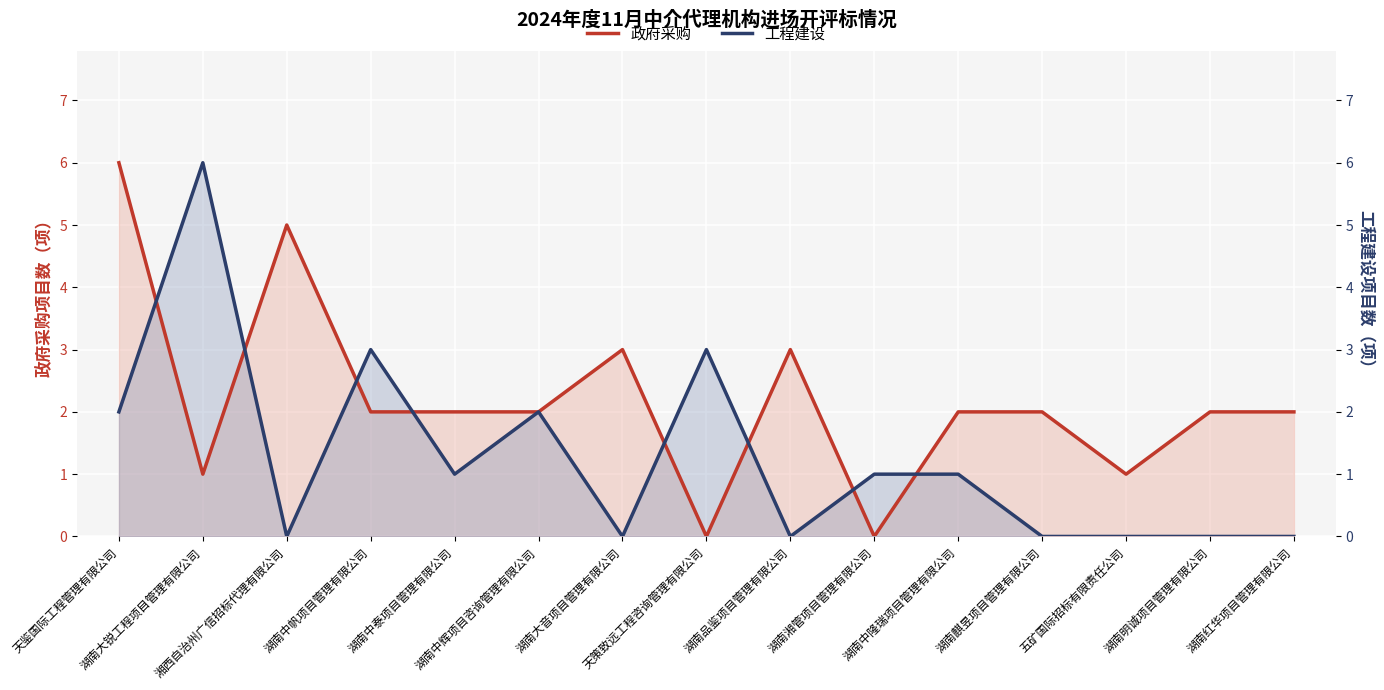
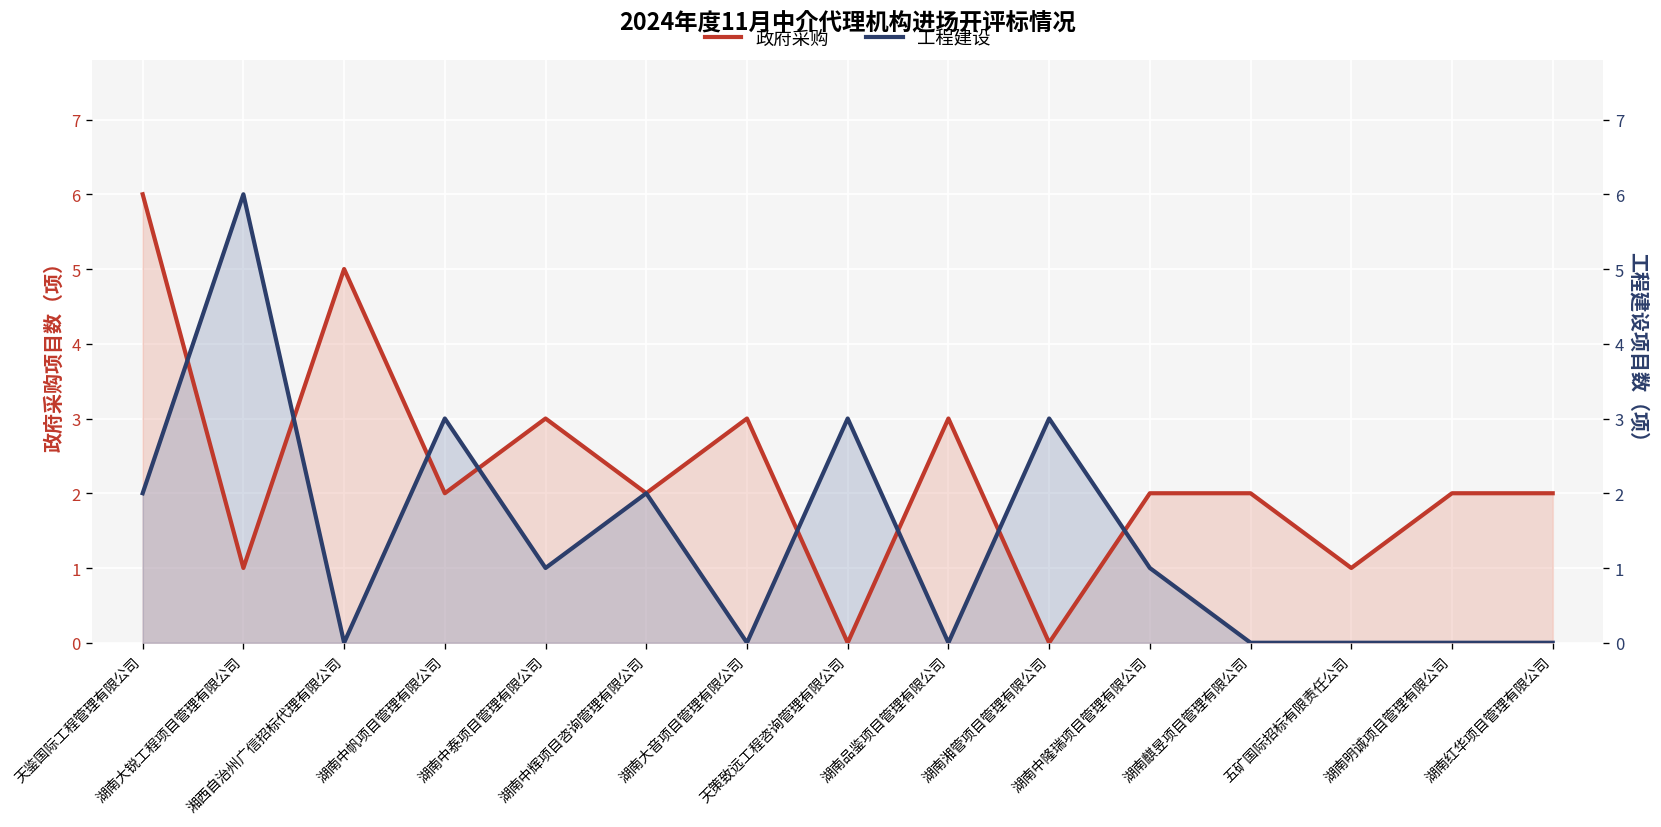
政府采购, 湖南中泰项目管理有限公司: 2 -> 3
工程建设, 湖南湘管项目管理有限公司: 1 -> 3
